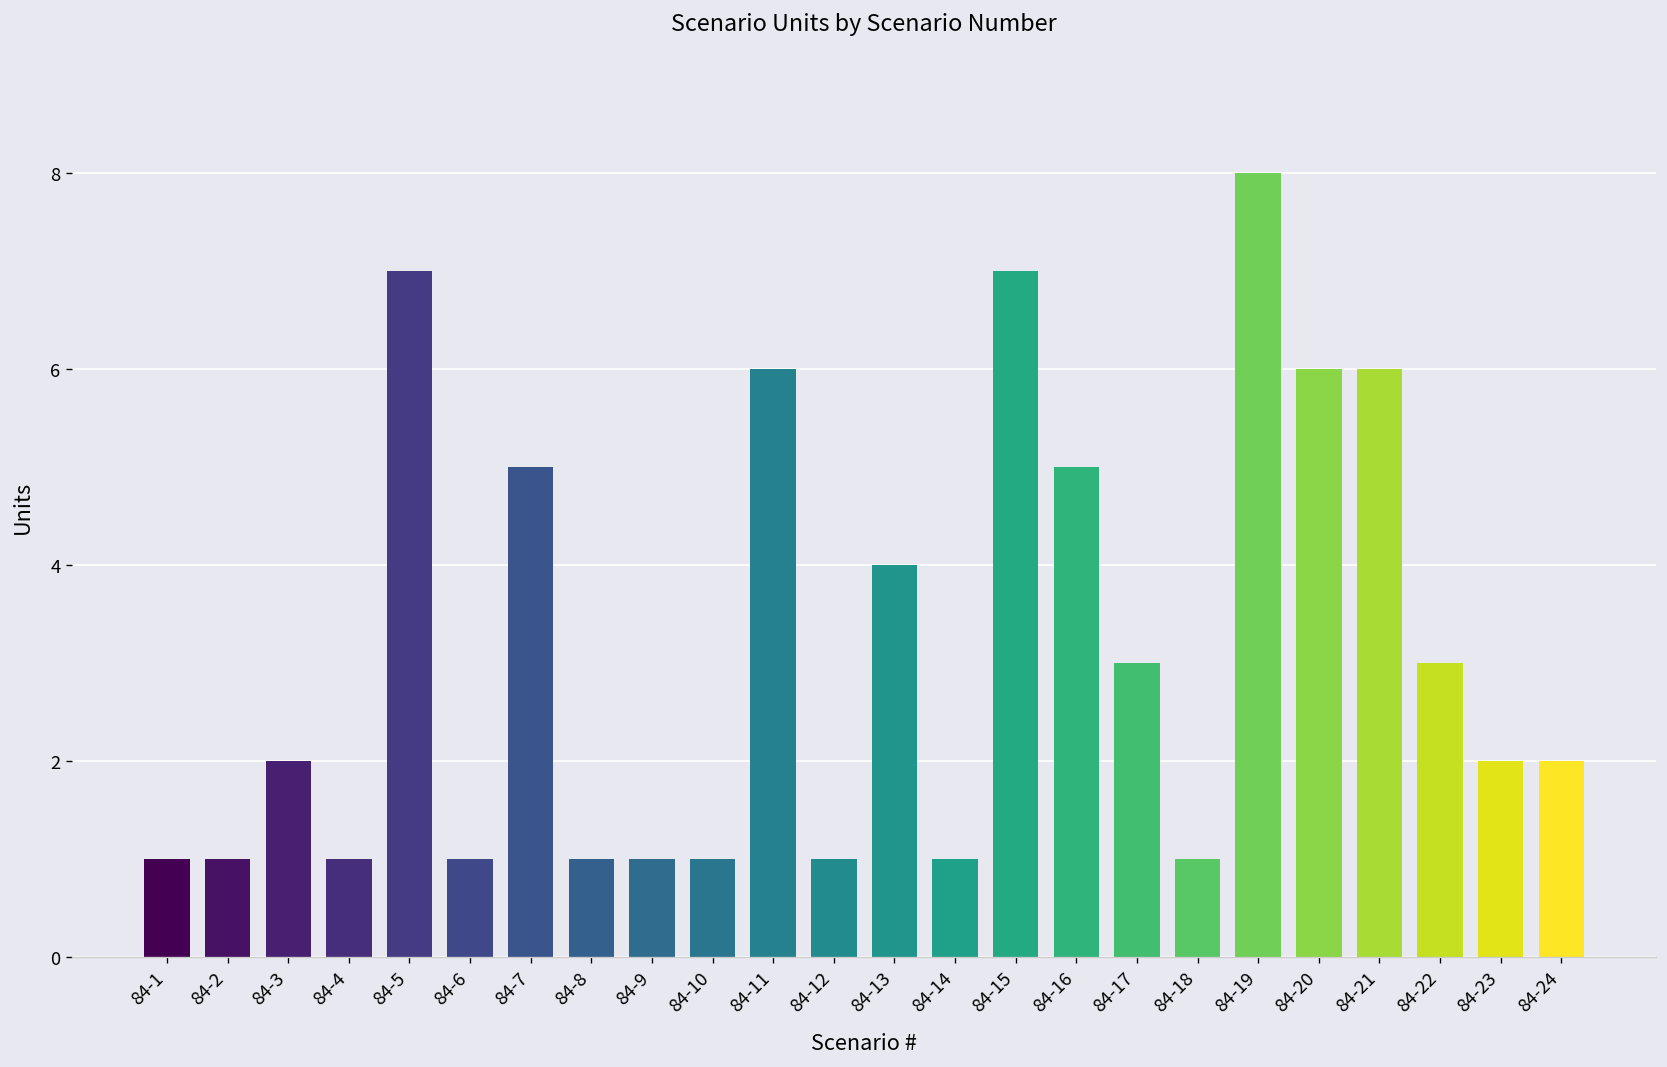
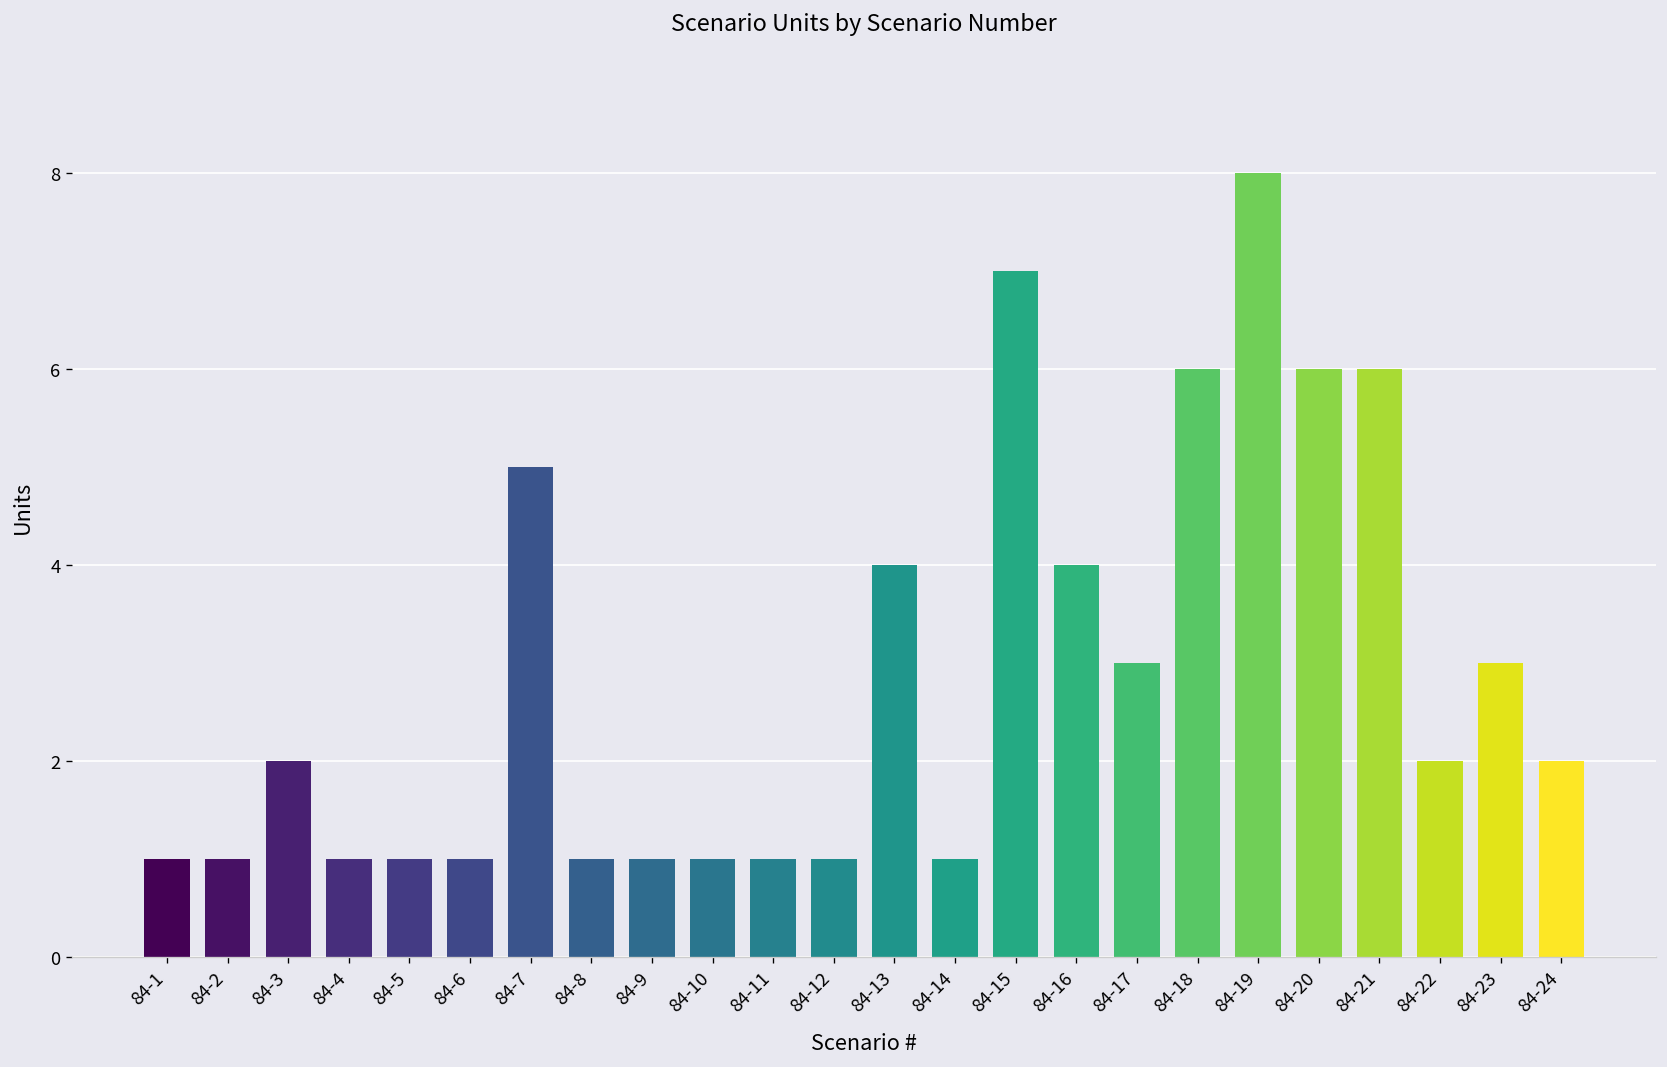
84-5: 7 -> 1
84-11: 6 -> 1
84-16: 5 -> 4
84-18: 1 -> 6
84-22: 3 -> 2
84-23: 2 -> 3
